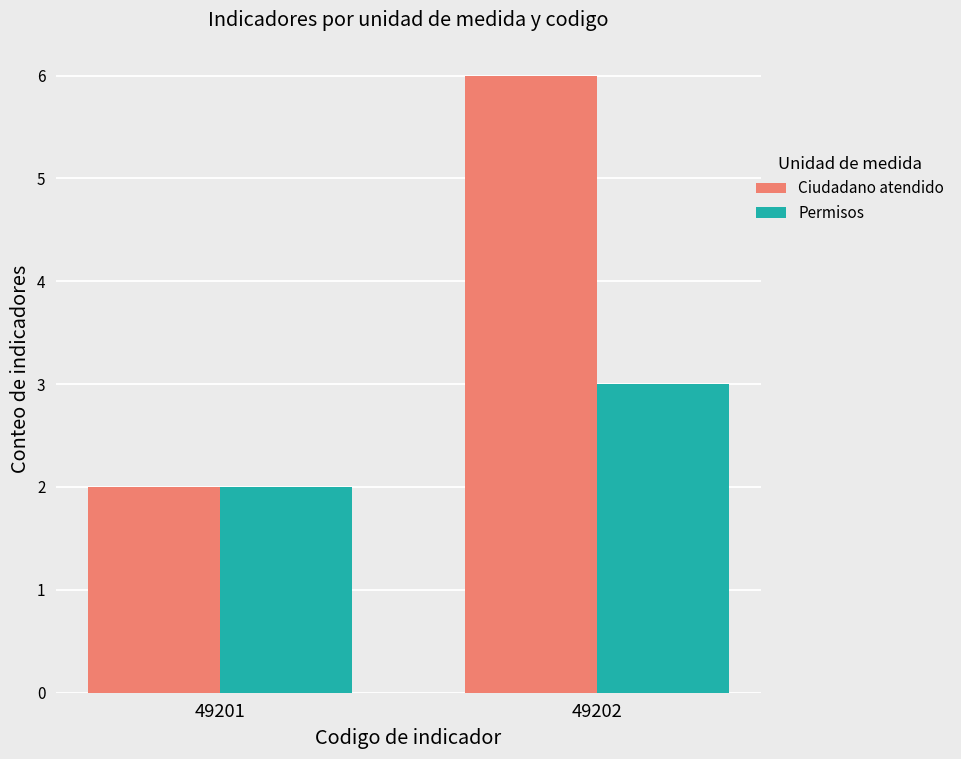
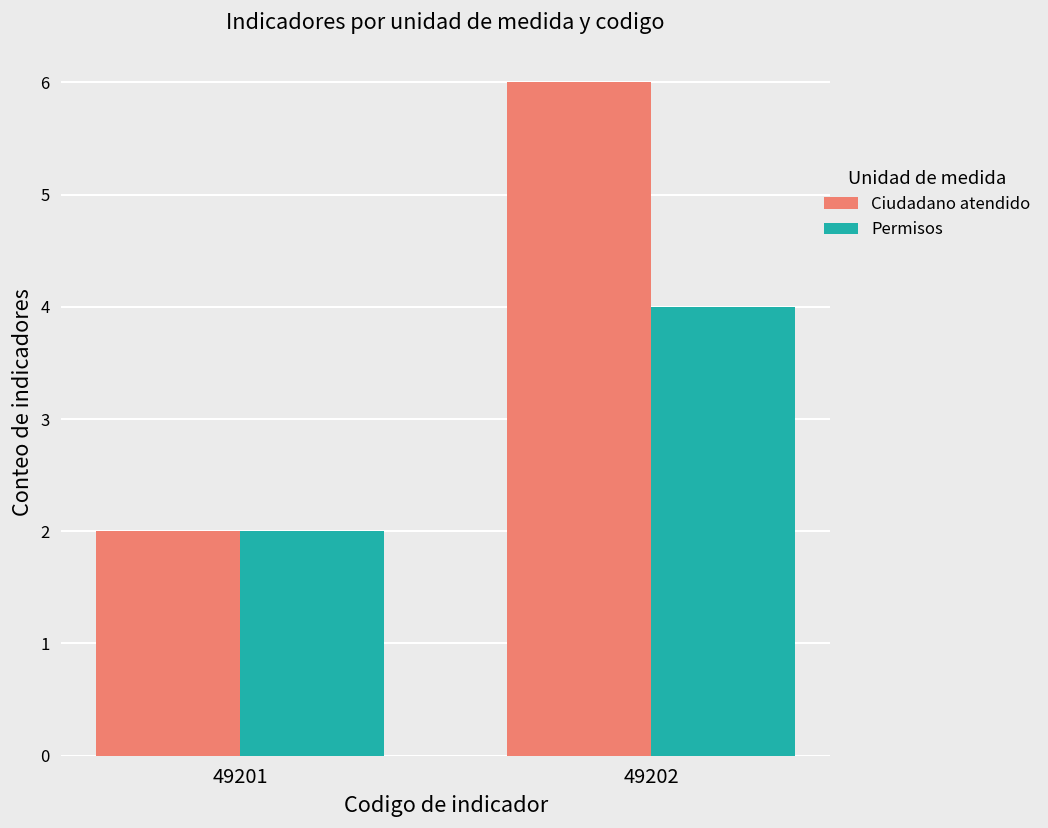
Permisos, 49202: 3 -> 4
